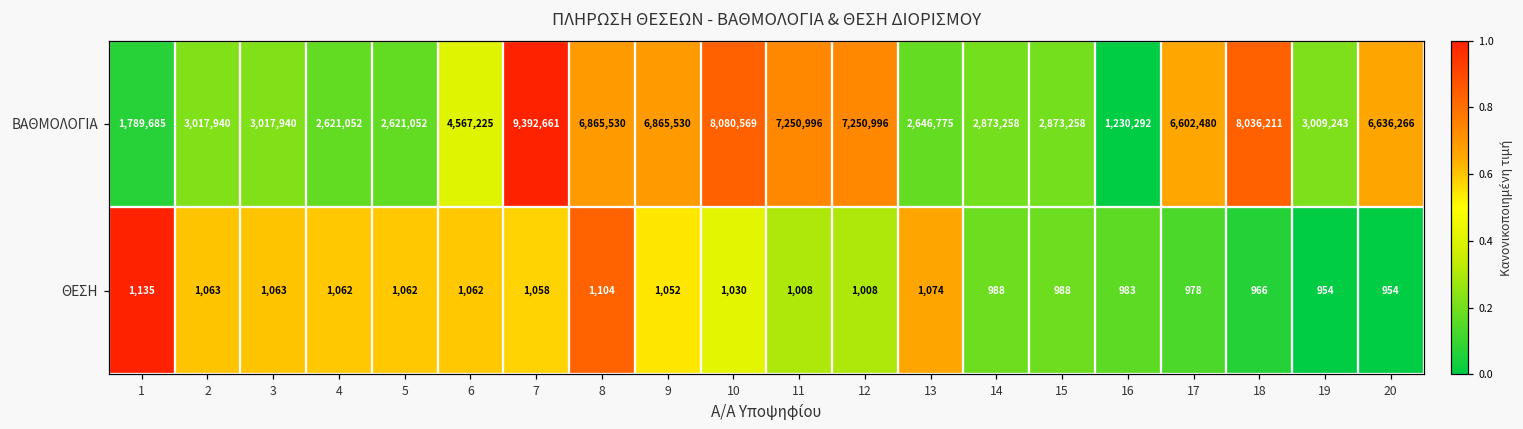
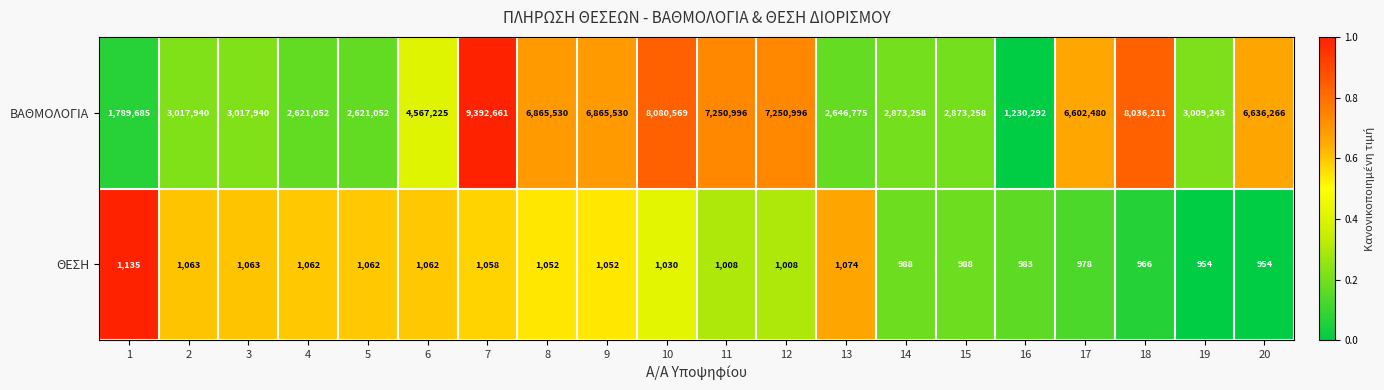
ΘΕΣΗ, 8: 1,104 -> 1,052
